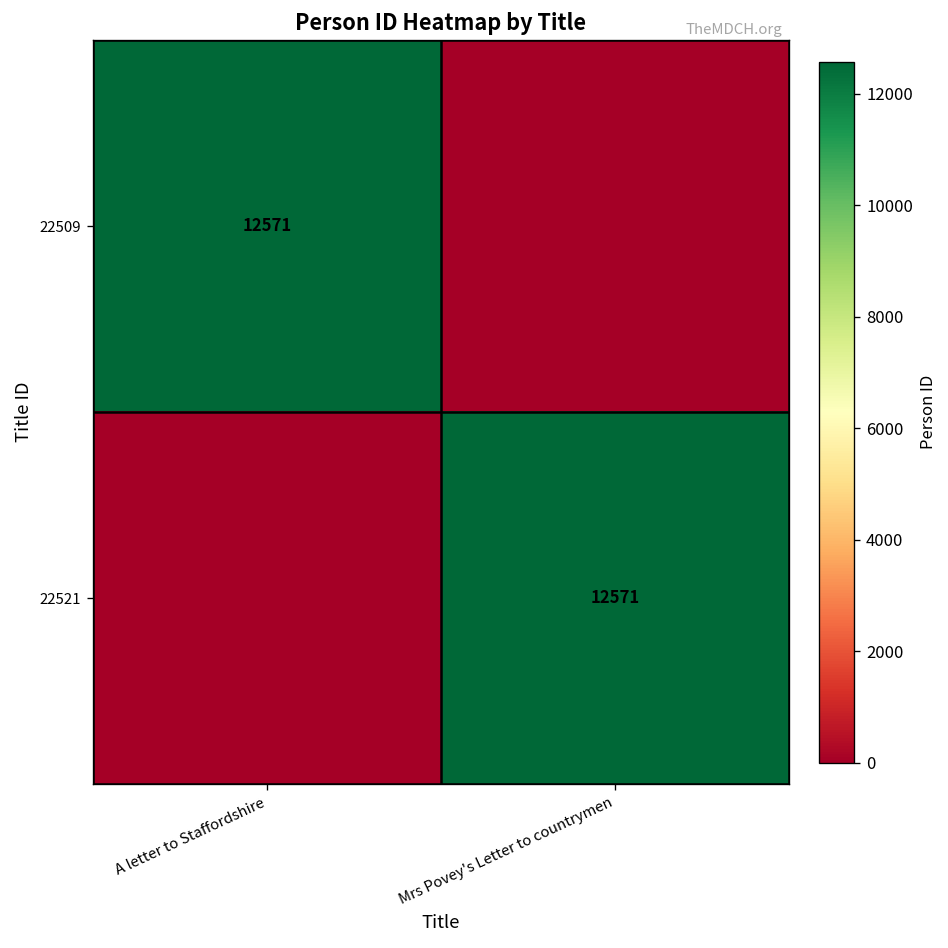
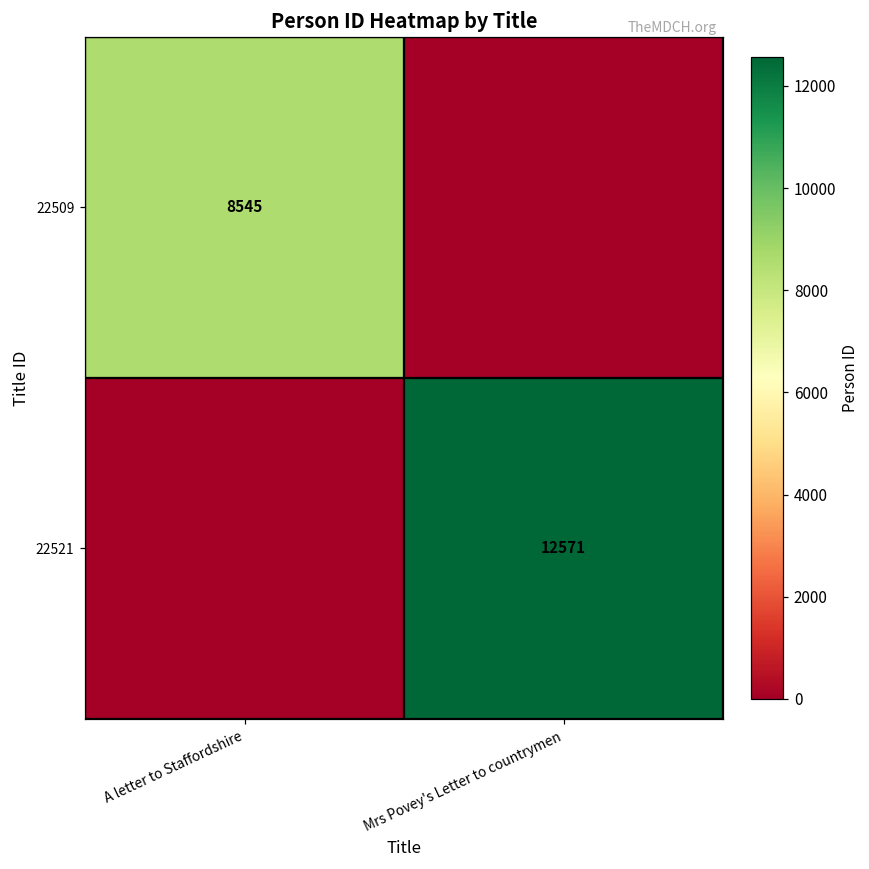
22509, A letter to Staffordshire: 12571 -> 8545
